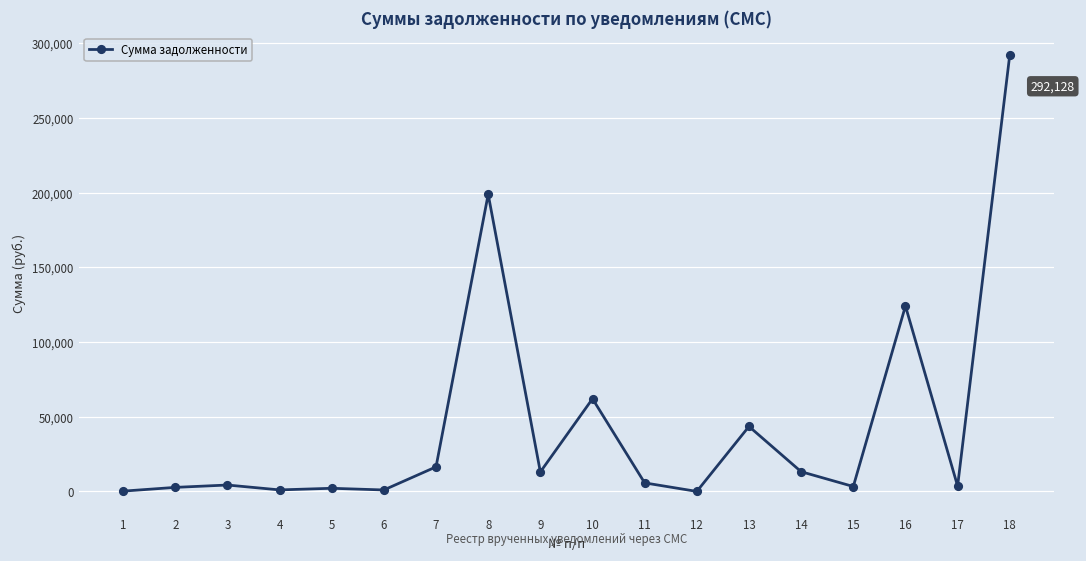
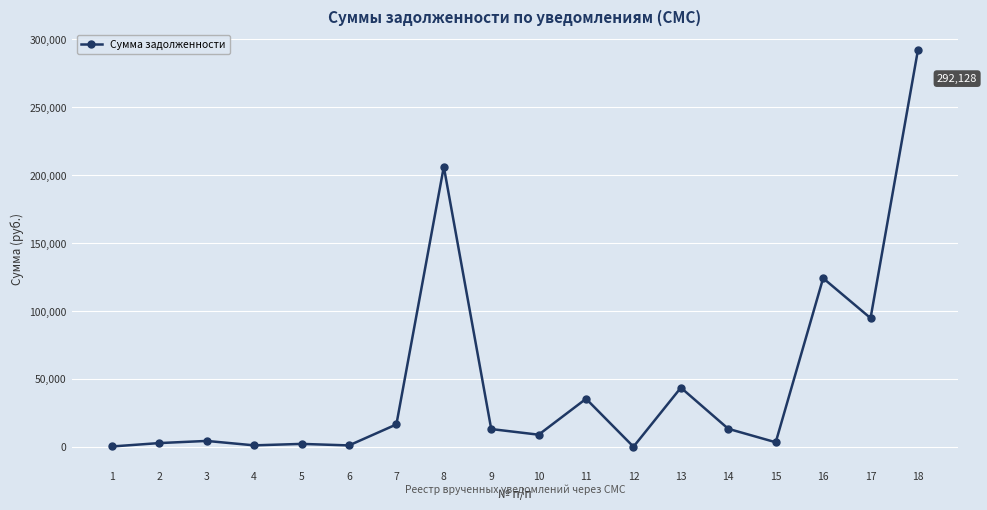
8: 199,000 -> 206,000
10: 62,000 -> 9,000
11: 6,000 -> 35,000
17: 4,000 -> 95,000
